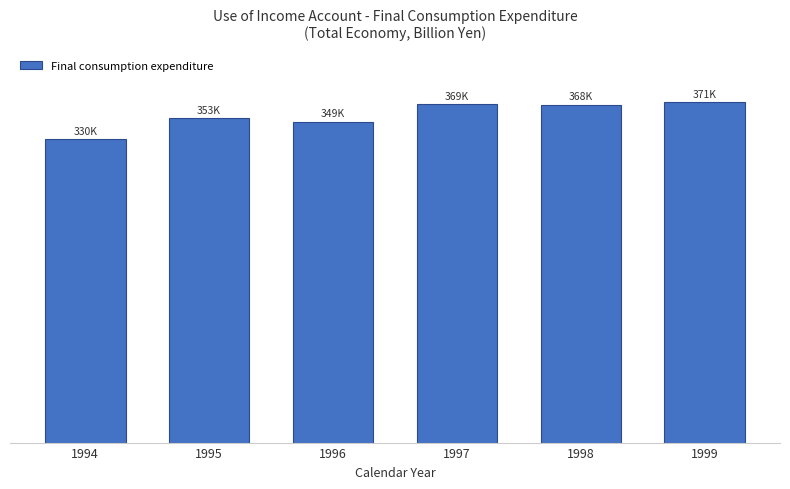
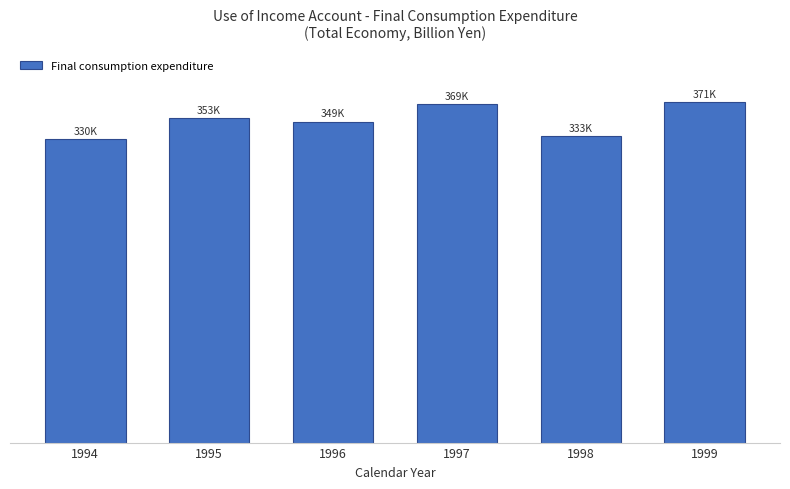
1998: 368K -> 333K
